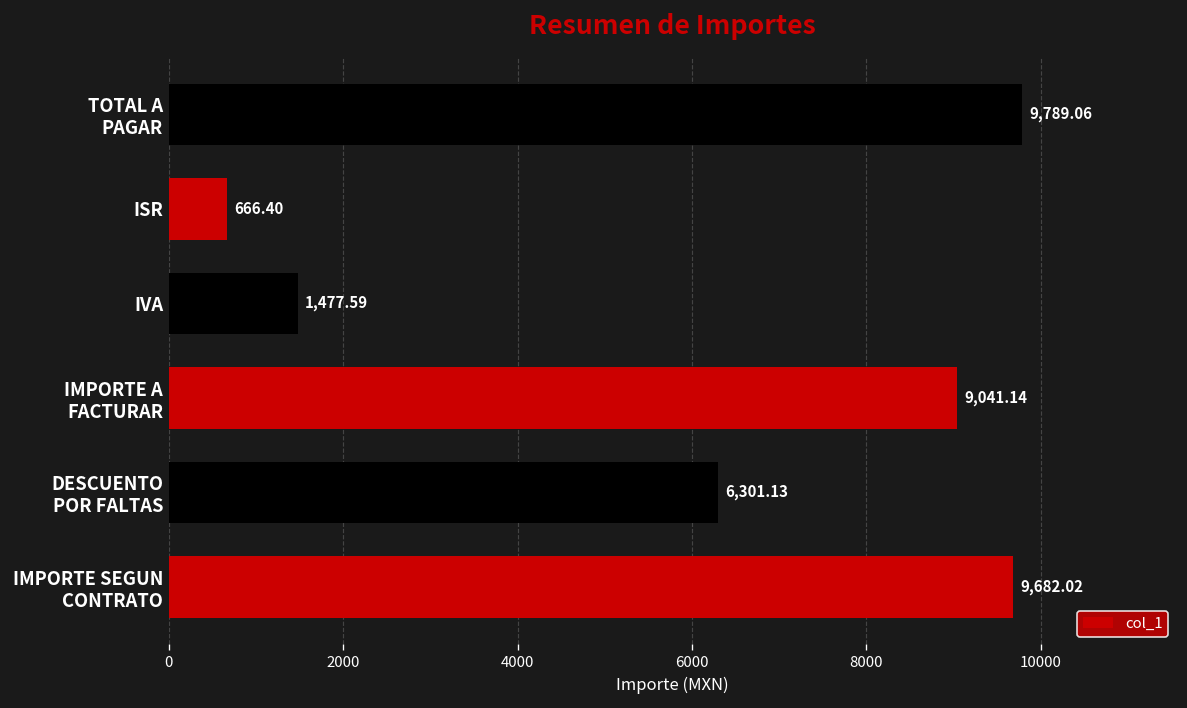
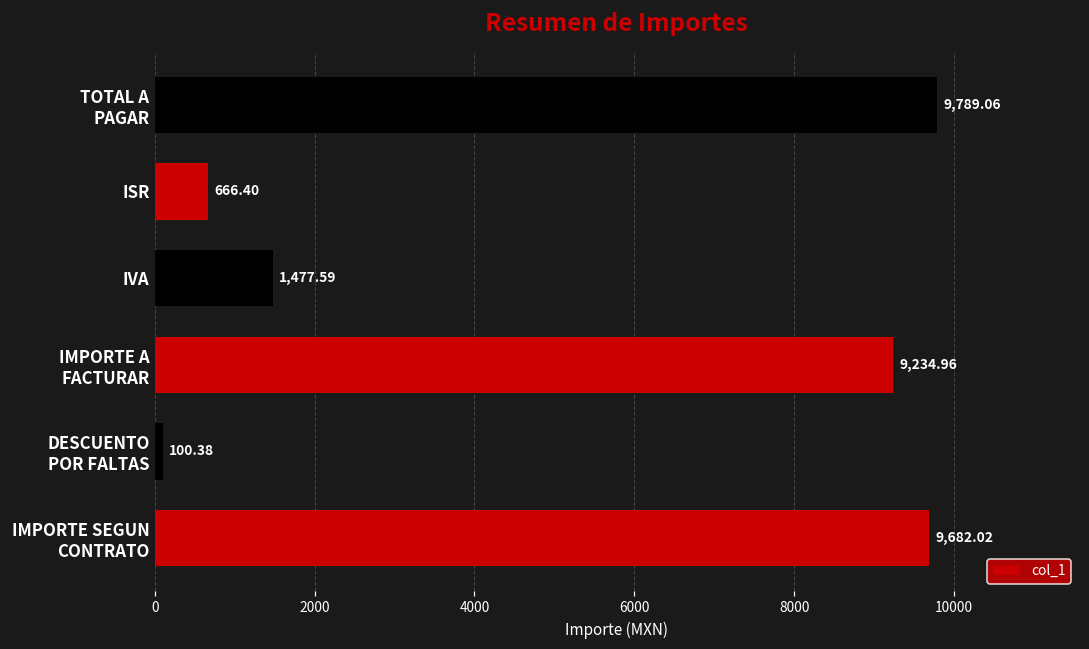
IMPORTE A FACTURAR: 9,041.14 -> 9,234.96
DESCUENTO POR FALTAS: 6,301.13 -> 100.38
